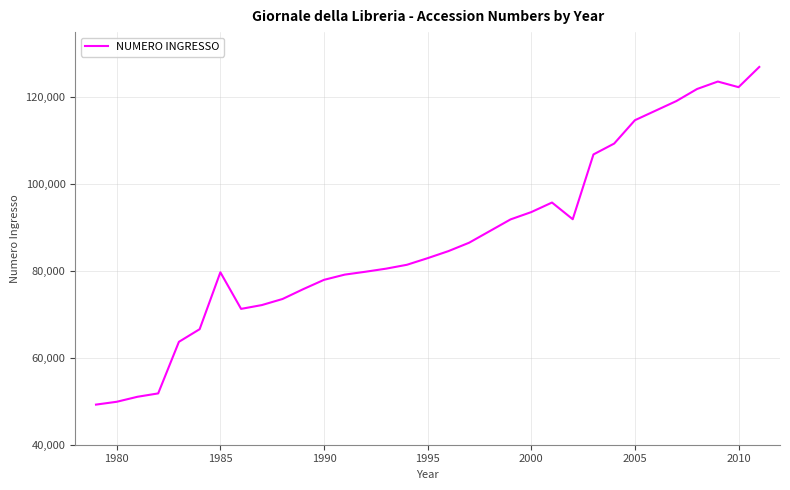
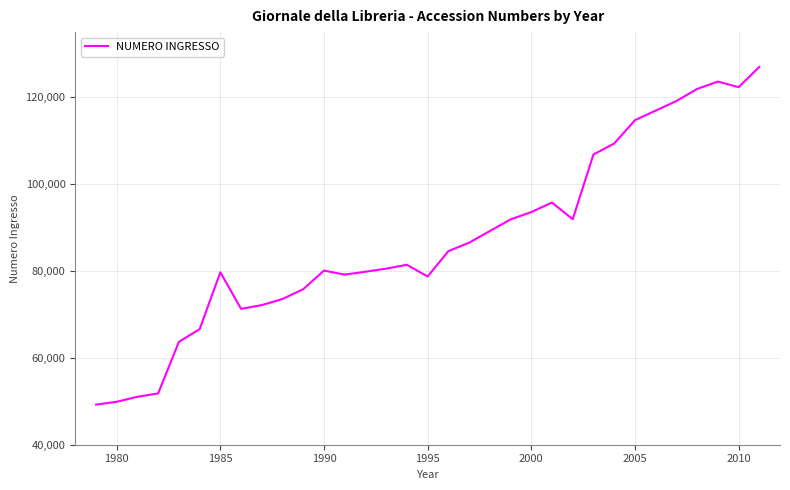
1990: 78,000 -> 80,000
1995: 83,000 -> 79,000
